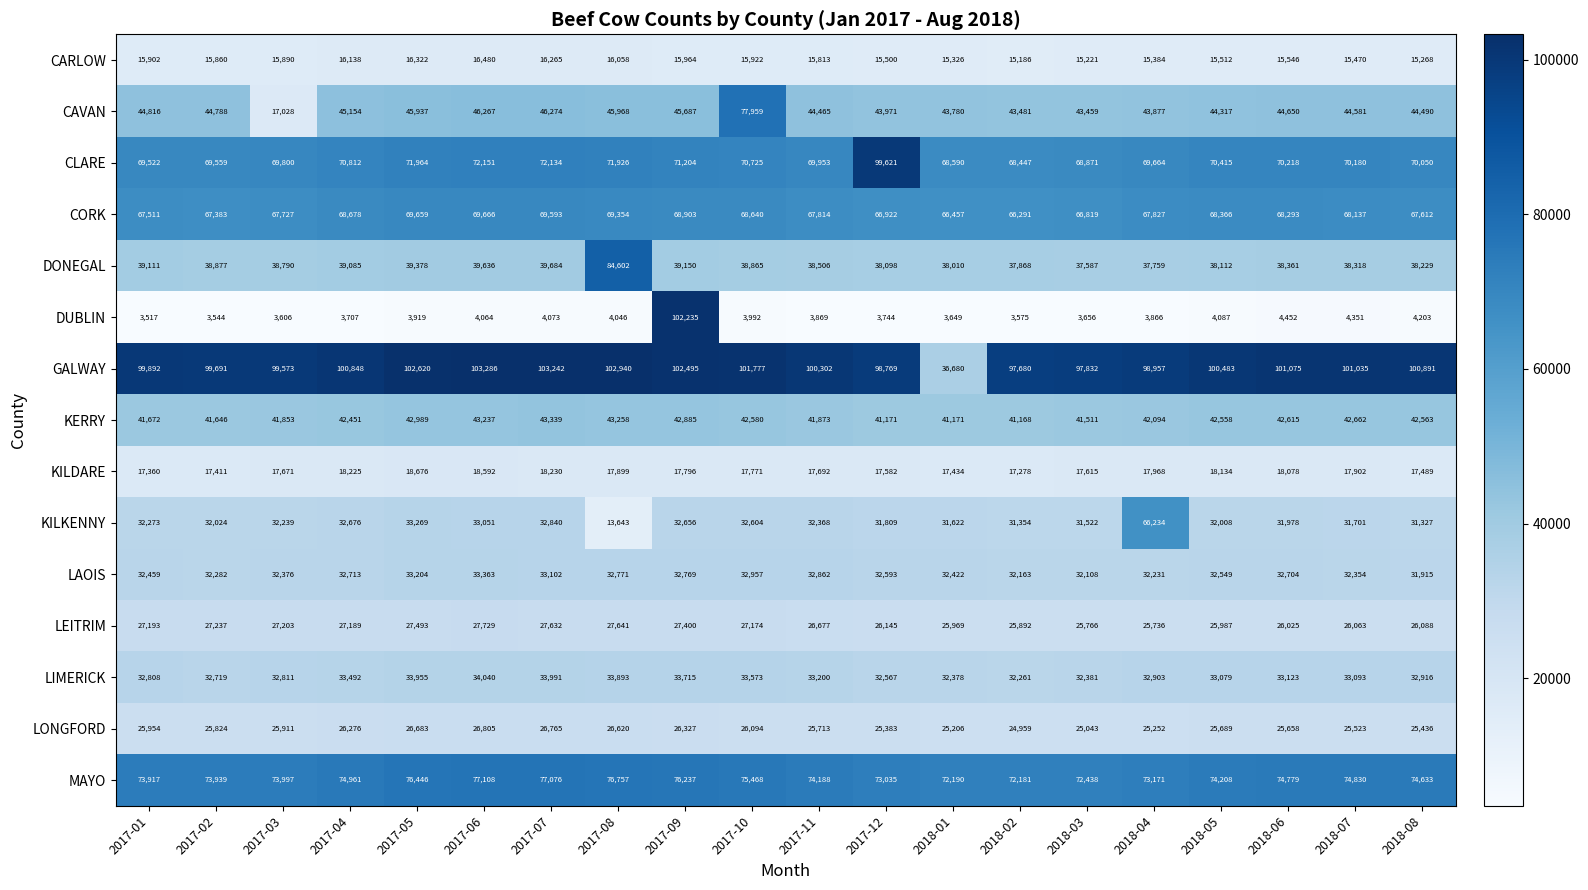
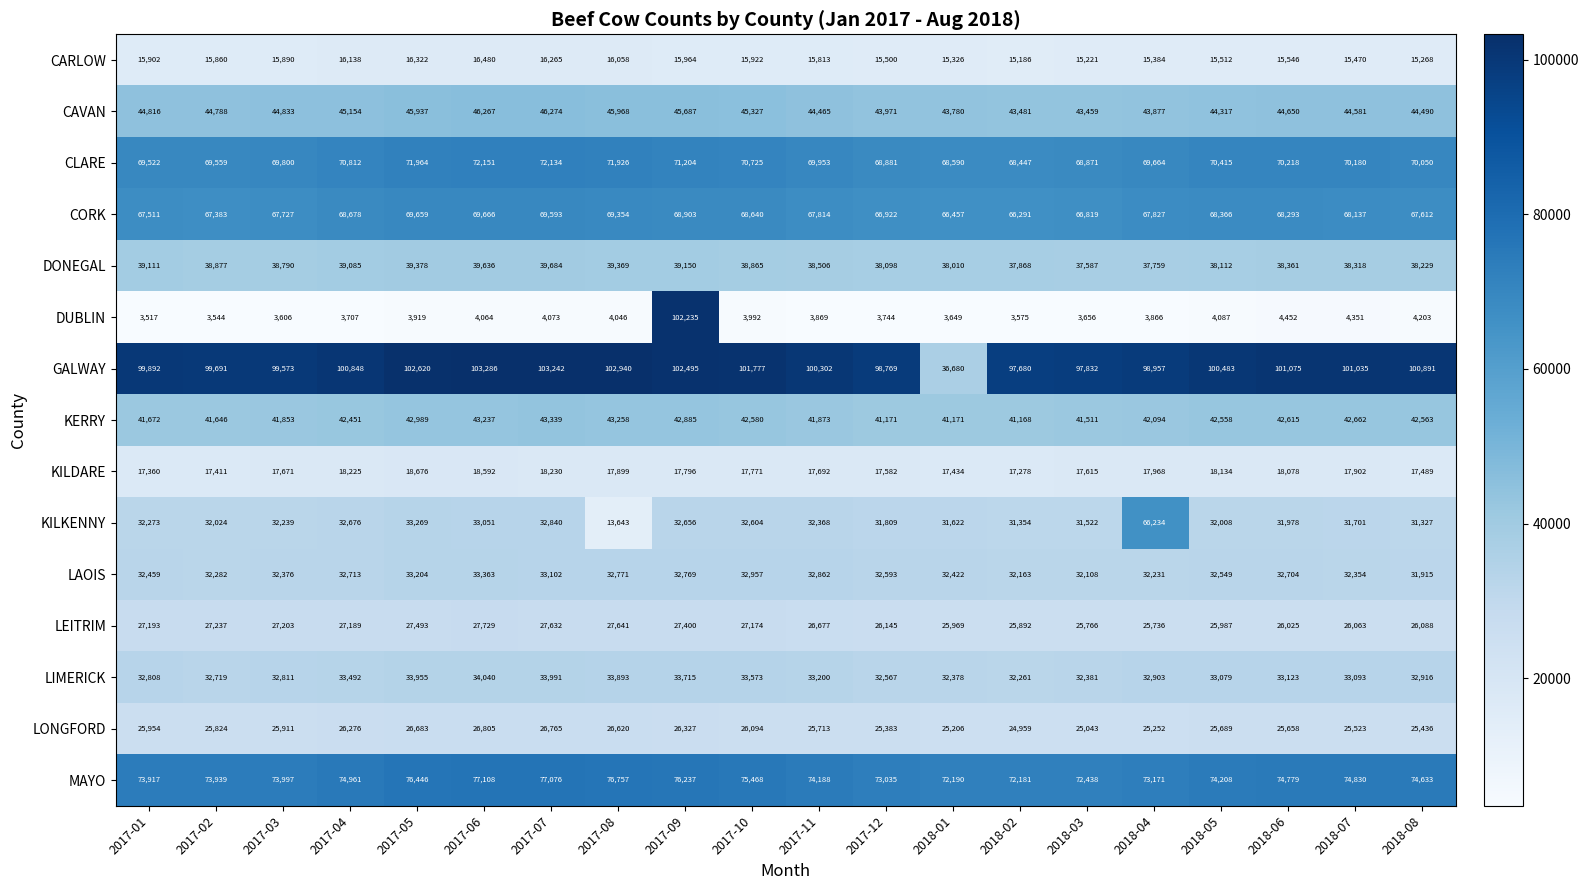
CAVAN, 2017-03: 17,028 -> 44,833
CAVAN, 2017-10: 77,959 -> 45,327
CLARE, 2017-12: 99,621 -> 68,881
DONEGAL, 2017-08: 84,602 -> 39,369
